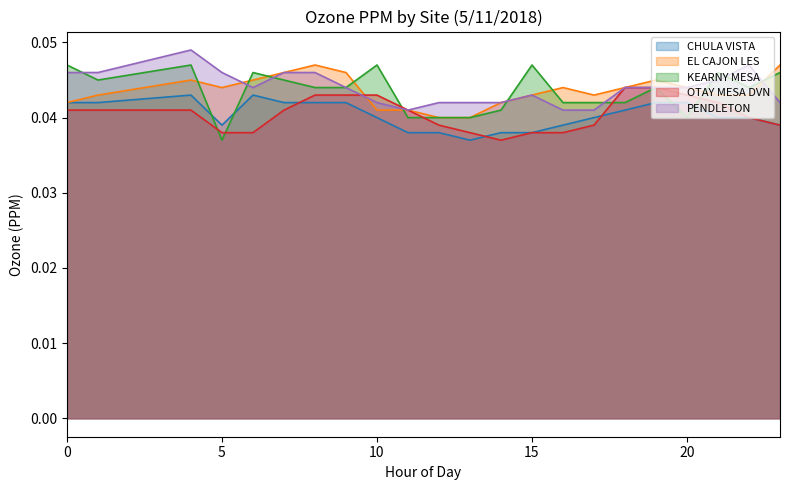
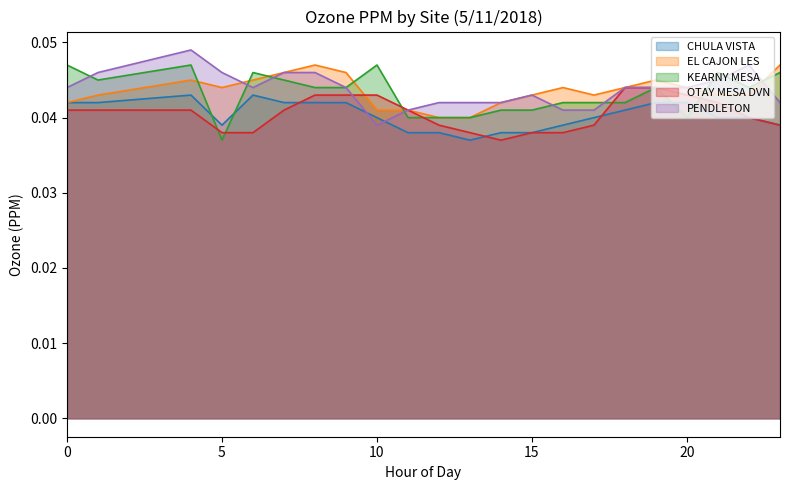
PENDLETON, 0: 0.046 -> 0.044
PENDLETON, 10: 0.042 -> 0.039
KEARNY MESA, 15: 0.047 -> 0.041
